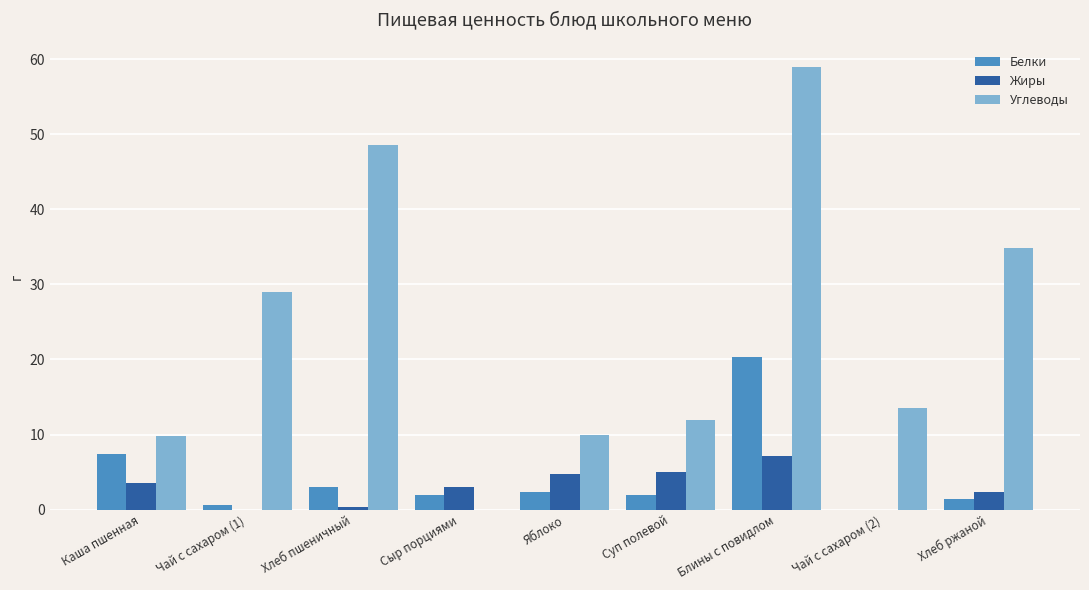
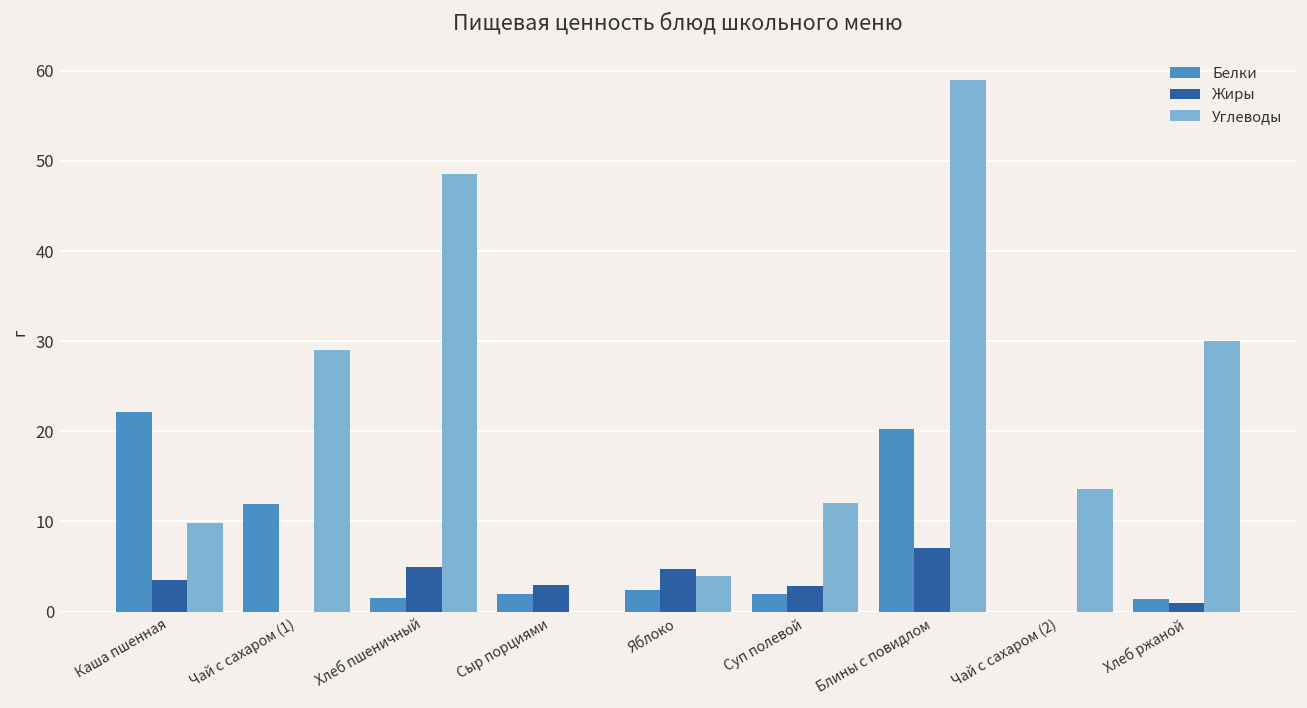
Белки, Каша пшенная: 7 -> 22
Белки, Чай с сахаром (1): 1 -> 12
Белки, Хлеб пшеничный: 3 -> 2
Жиры, Хлеб пшеничный: 0 -> 5
Углеводы, Яблоко: 10 -> 4
Жиры, Суп полевой: 5 -> 3
Жиры, Хлеб ржаной: 2 -> 1
Углеводы, Хлеб ржаной: 35 -> 30
